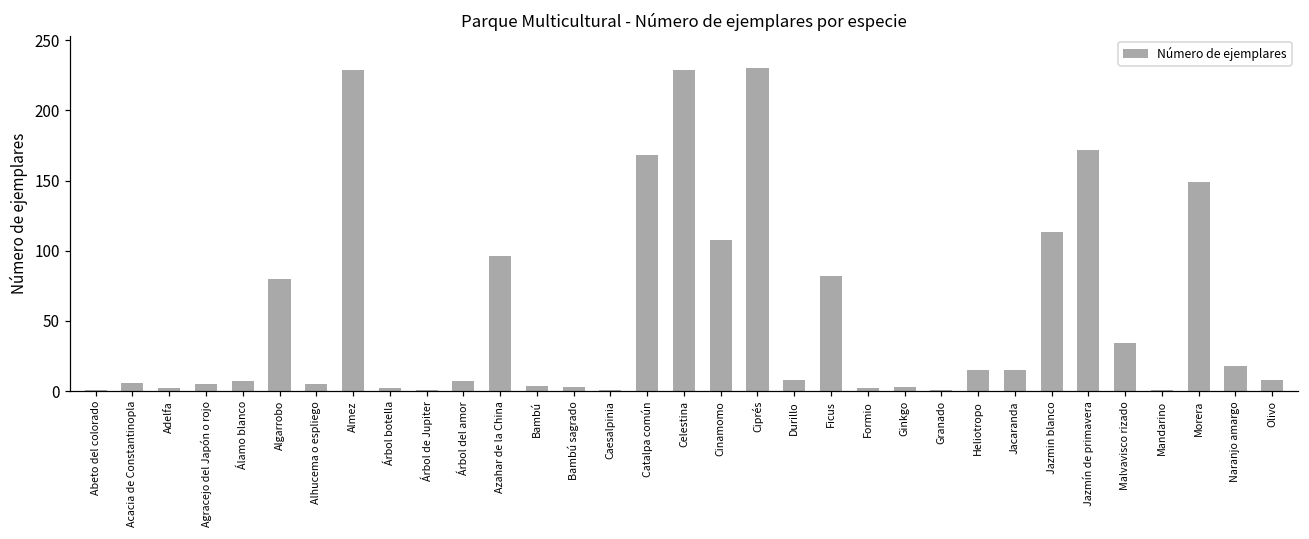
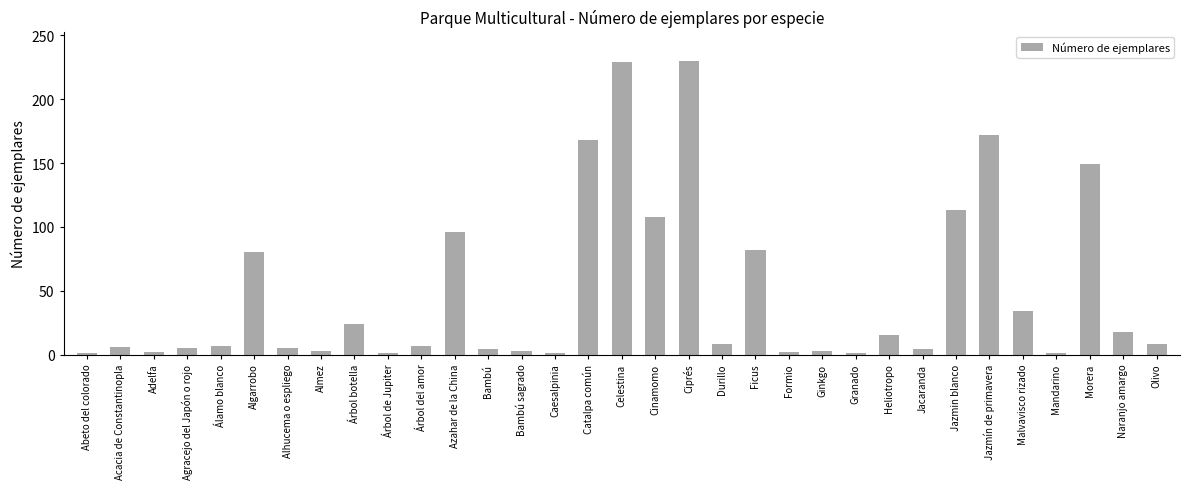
Almez: 229 -> 3
Árbol botella: 2 -> 24
Jacaranda: 15 -> 4
